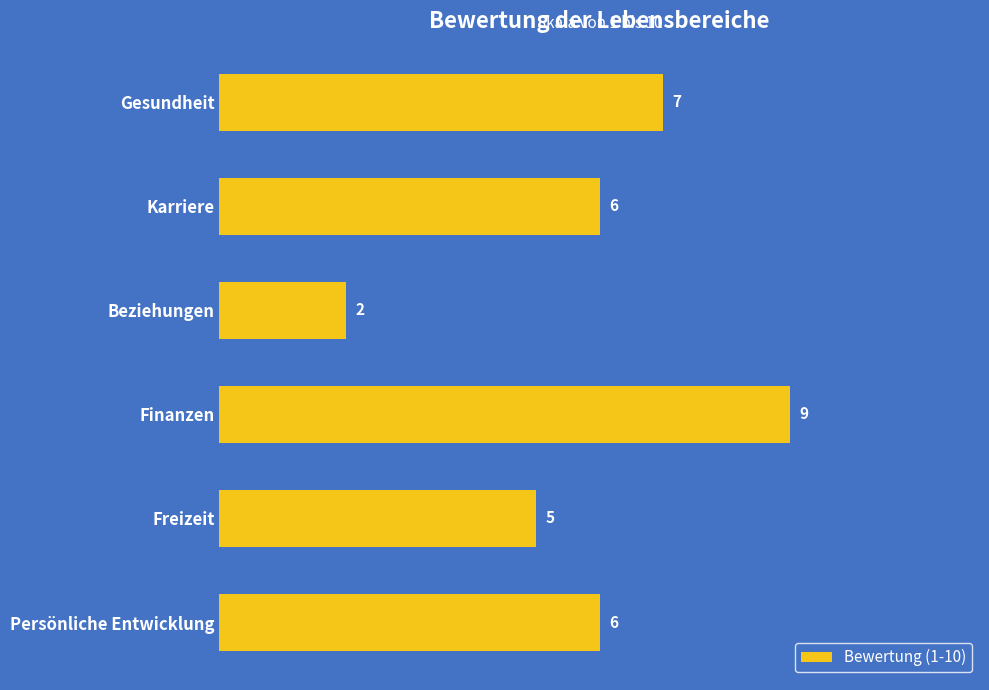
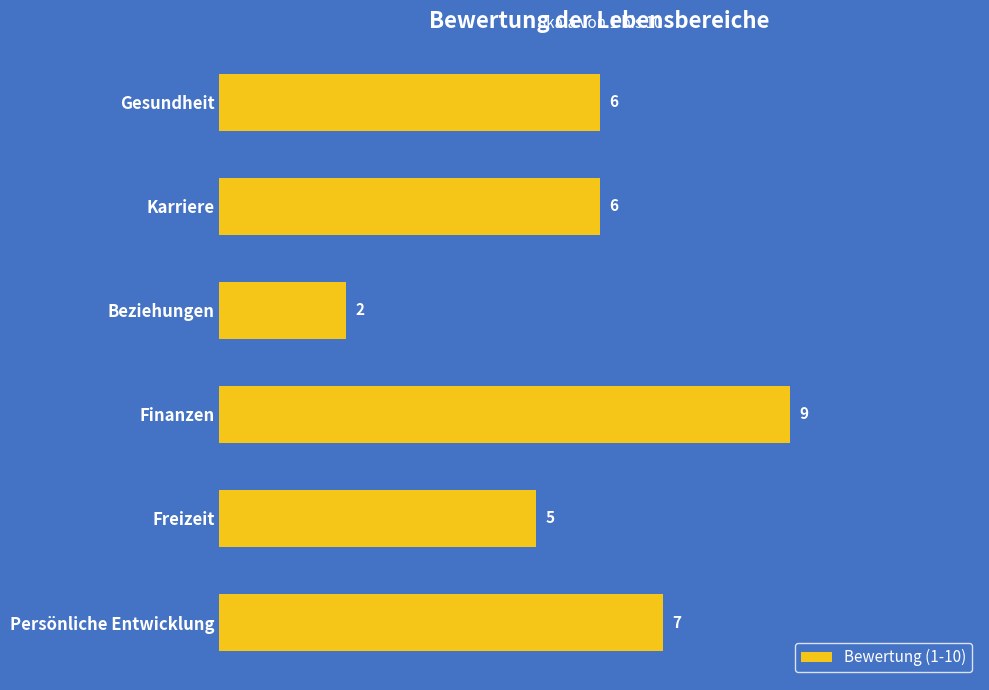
Gesundheit: 7 -> 6
Persönliche Entwicklung: 6 -> 7
